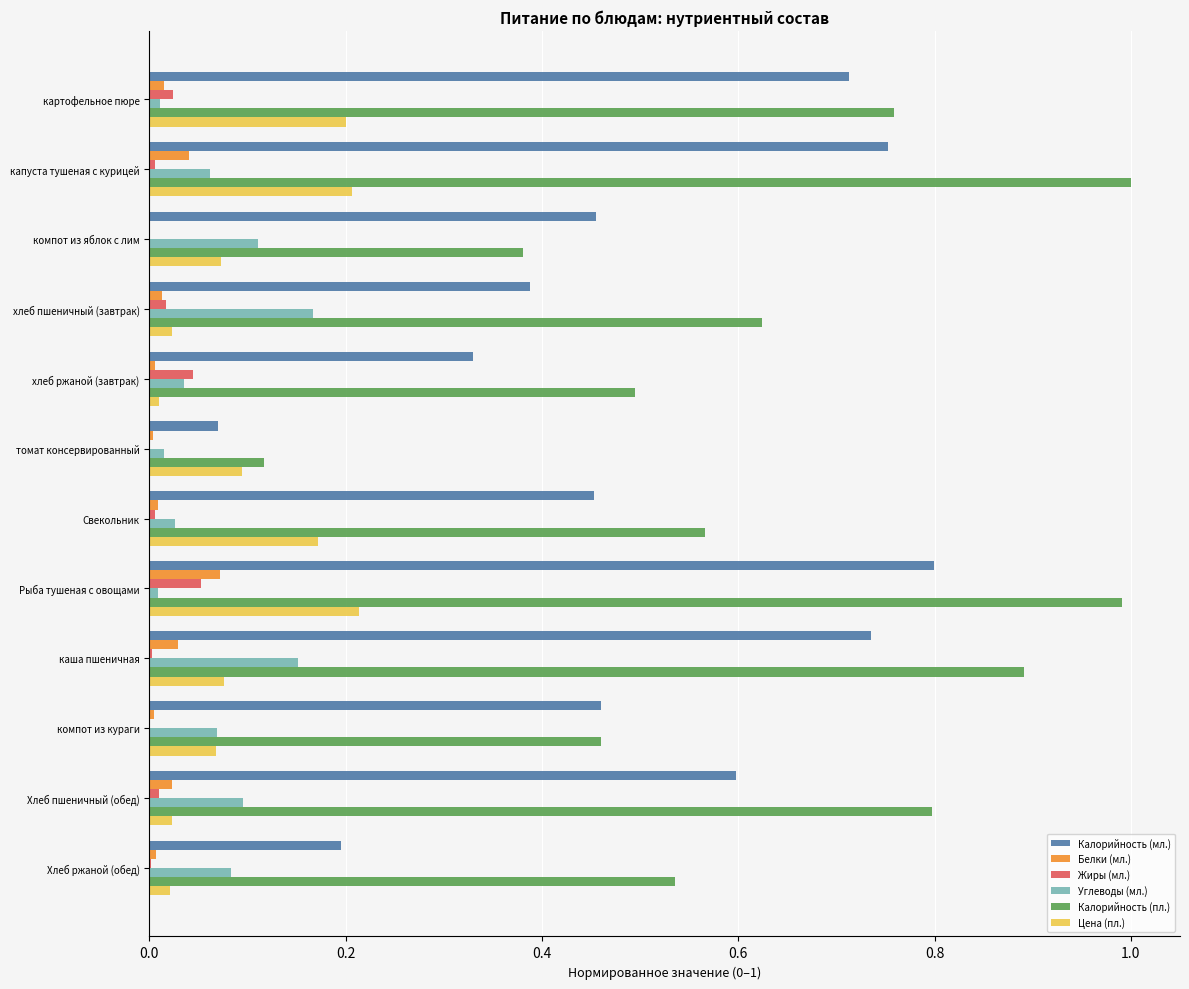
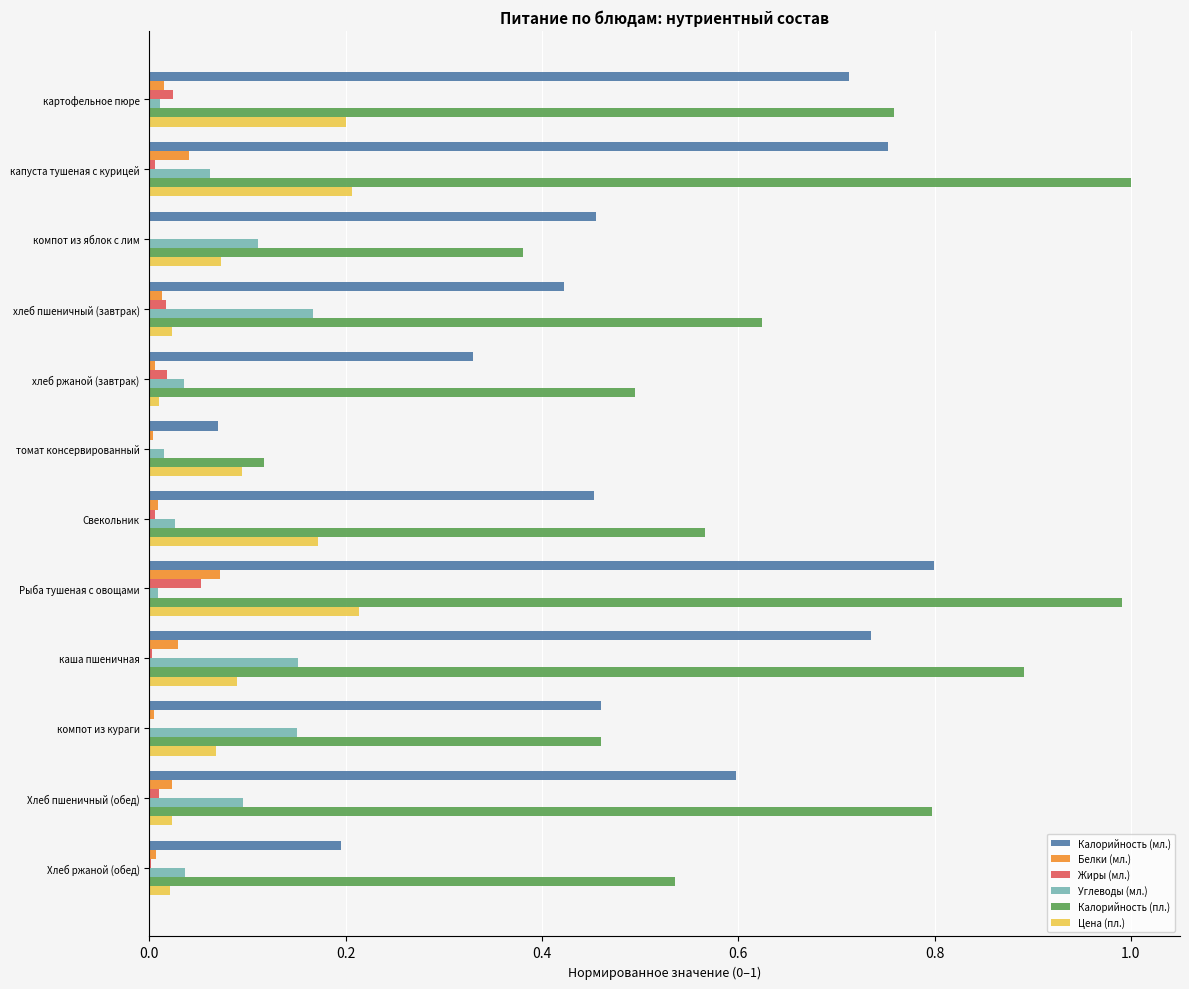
Калорийность (мл.), хлеб пшеничный (завтрак): 0.39 -> 0.42
Жиры (мл.), хлеб ржаной (завтрак): 0.04 -> 0.02
Цена (пл.), каша пшеничная: 0.08 -> 0.09
Углеводы (мл.), компот из кураги: 0.07 -> 0.15
Углеводы (мл.), Хлеб ржаной (обед): 0.08 -> 0.04
